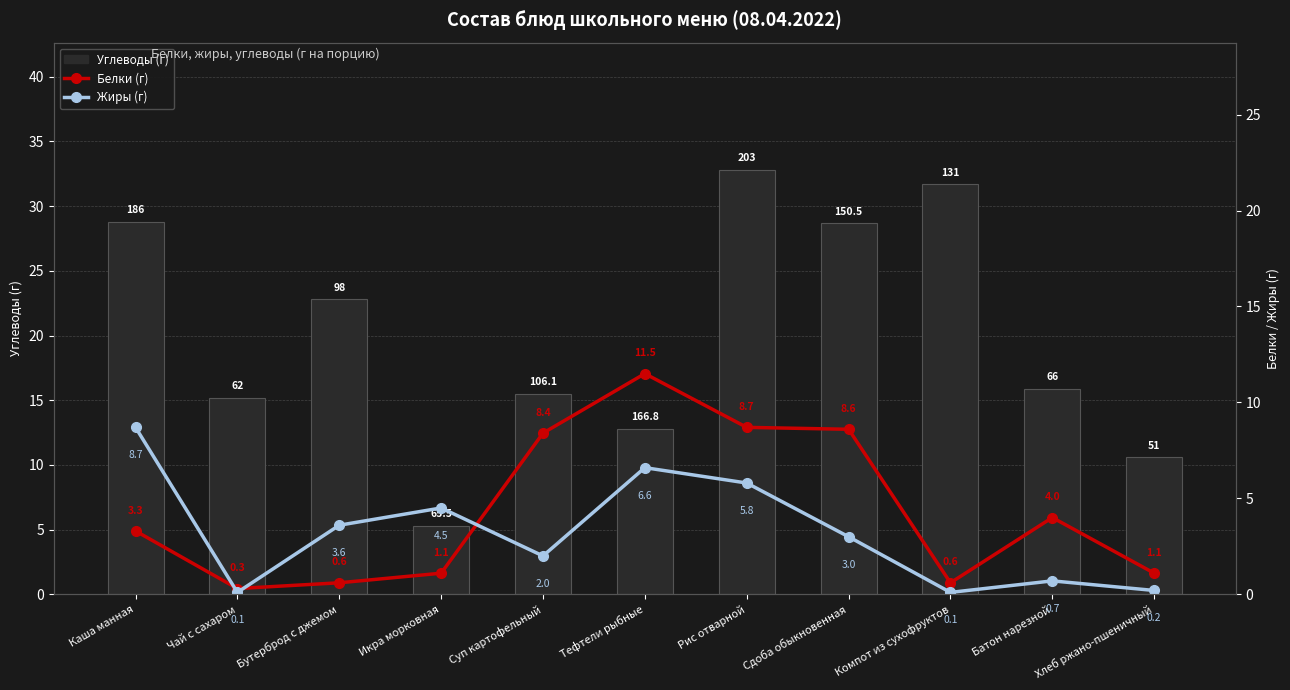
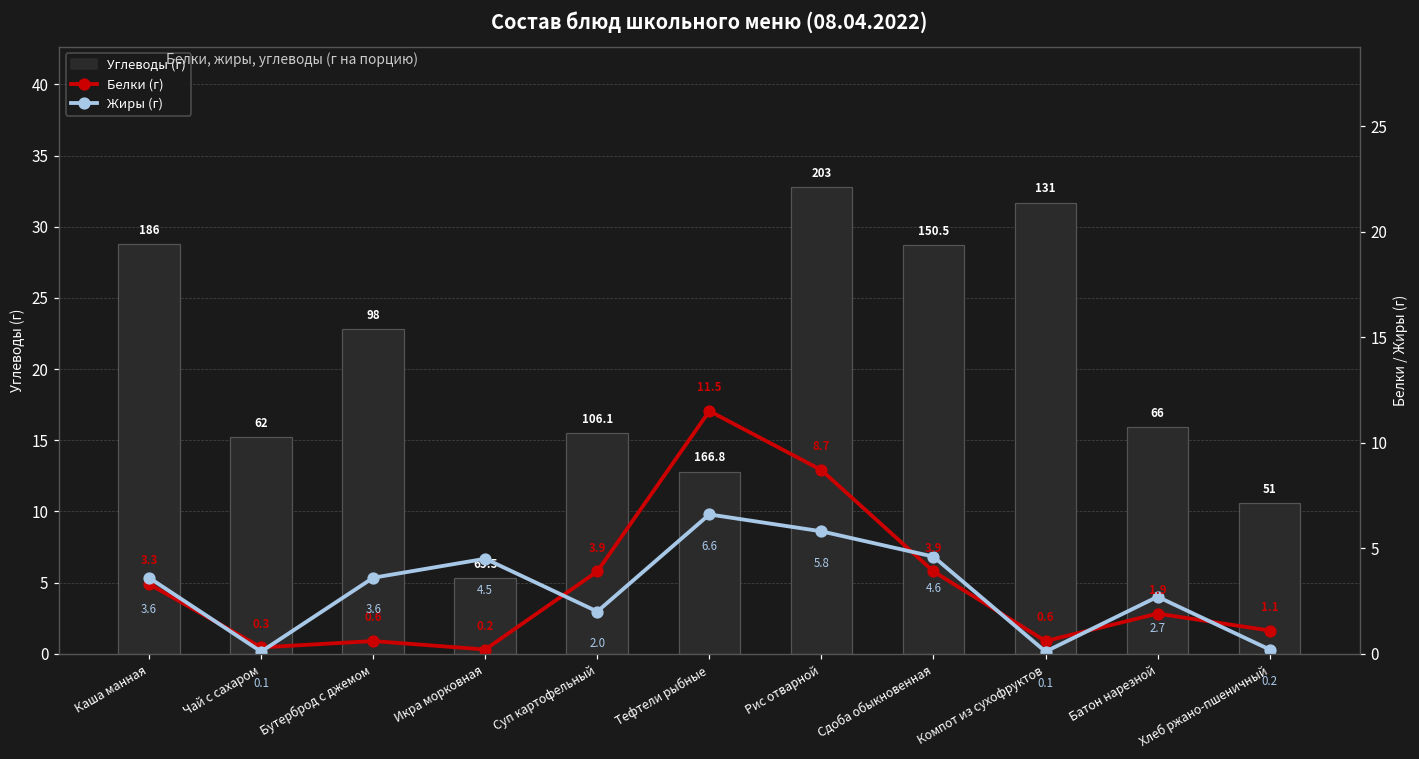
Жиры (г), Каша манная: 8.7 -> 3.6
Белки (г), Икра морковная: 1.1 -> 0.2
Белки (г), Суп картофельный: 8.4 -> 3.9
Белки (г), Сдоба обыкновенная: 8.6 -> 3.9
Жиры (г), Сдоба обыкновенная: 3.0 -> 4.6
Белки (г), Батон нарезной: 4.0 -> 1.9
Жиры (г), Батон нарезной: 0.7 -> 2.7
